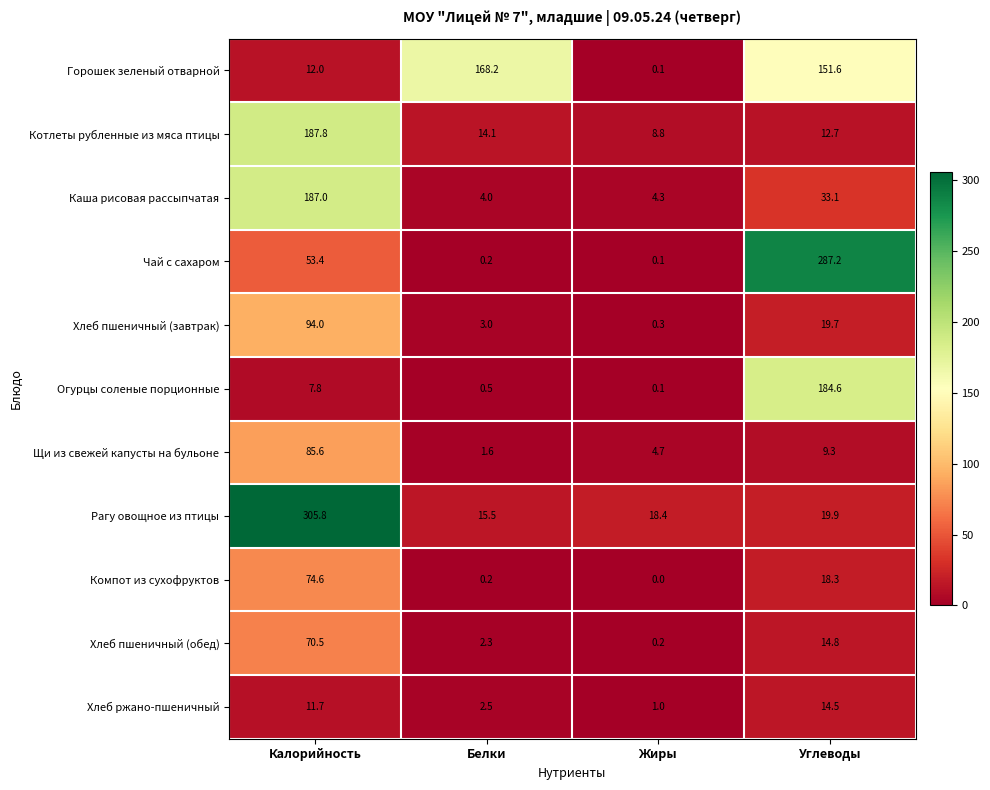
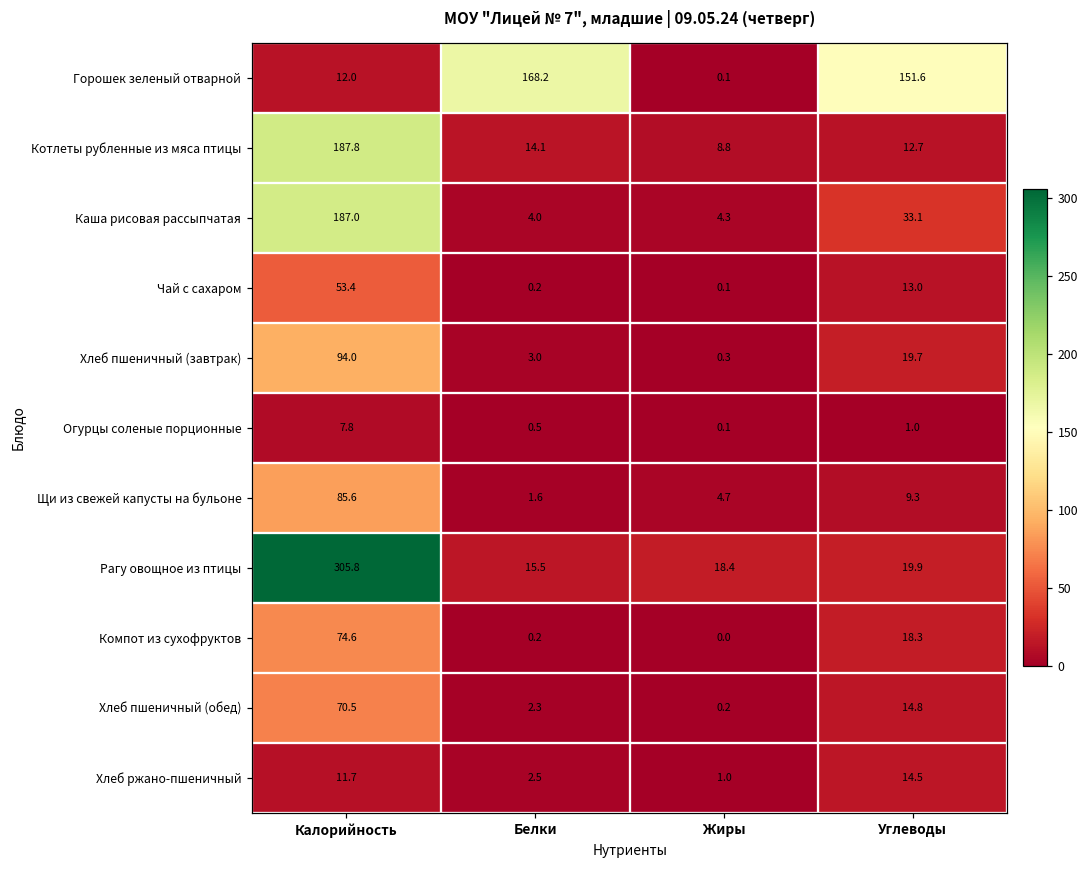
Чай с сахаром, Углеводы: 287.2 -> 13.0
Огурцы соленые порционные, Углеводы: 184.6 -> 1.0
